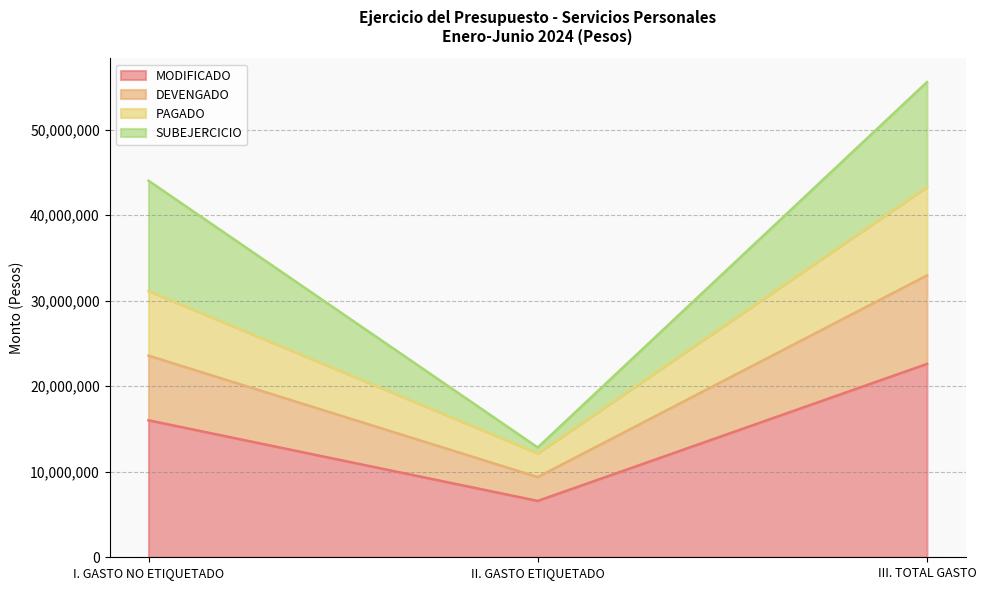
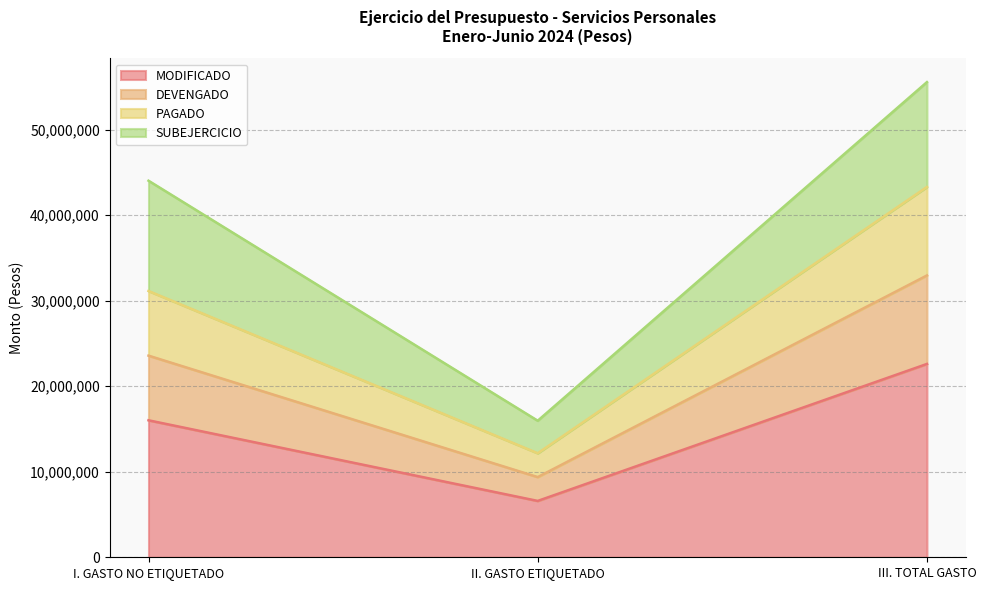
SUBEJERCICIO, II. GASTO ETIQUETADO: 1,000,000 -> 4,000,000
